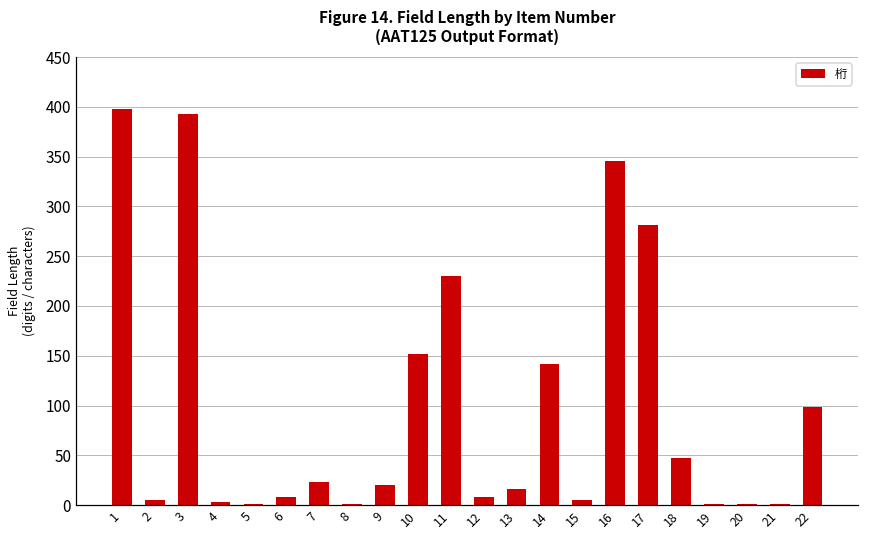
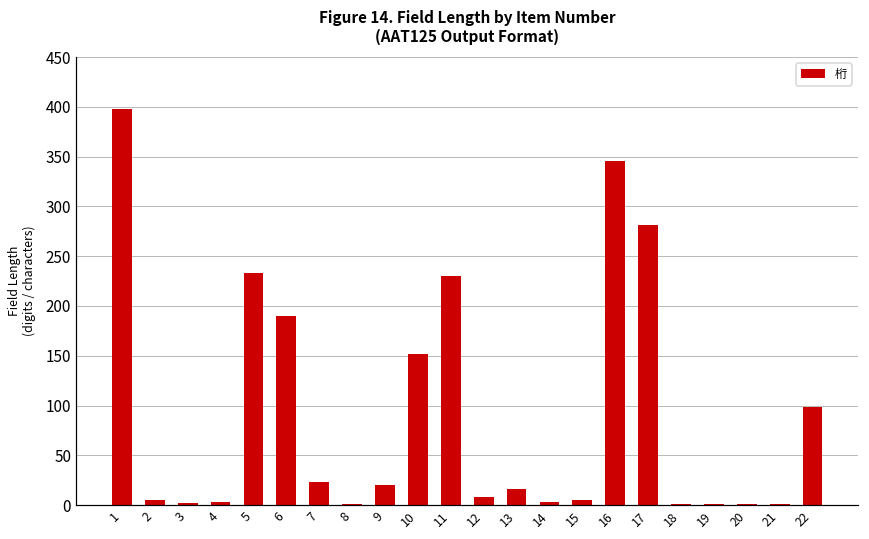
3: 390 -> 0
5: 0 -> 230
6: 10 -> 190
14: 140 -> 0
18: 50 -> 0
